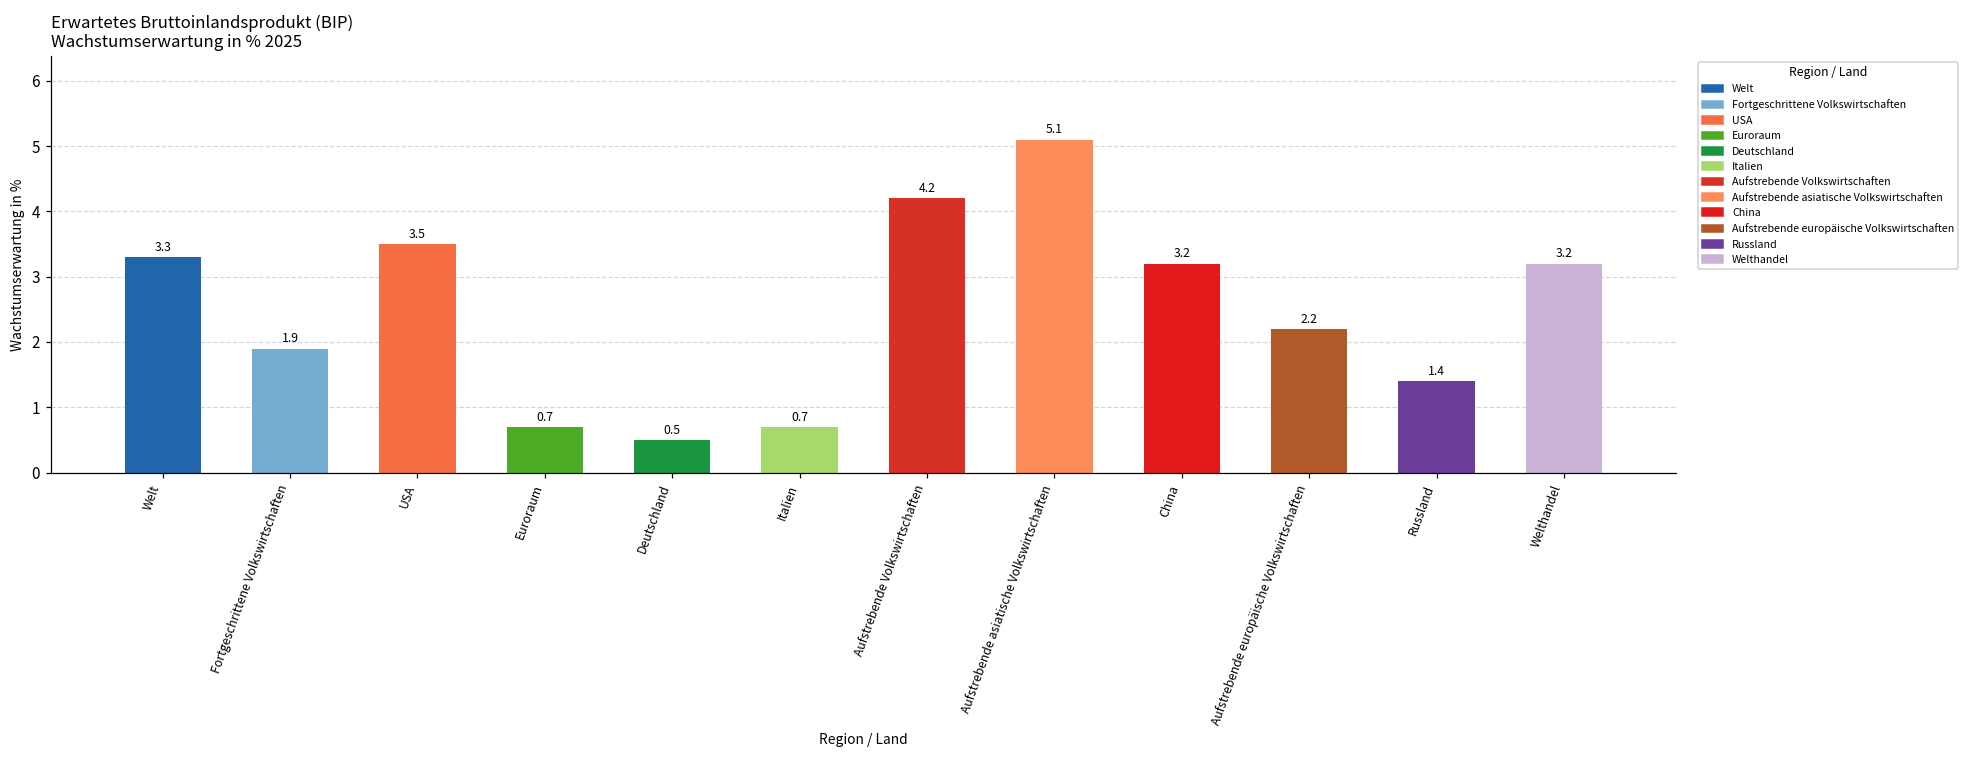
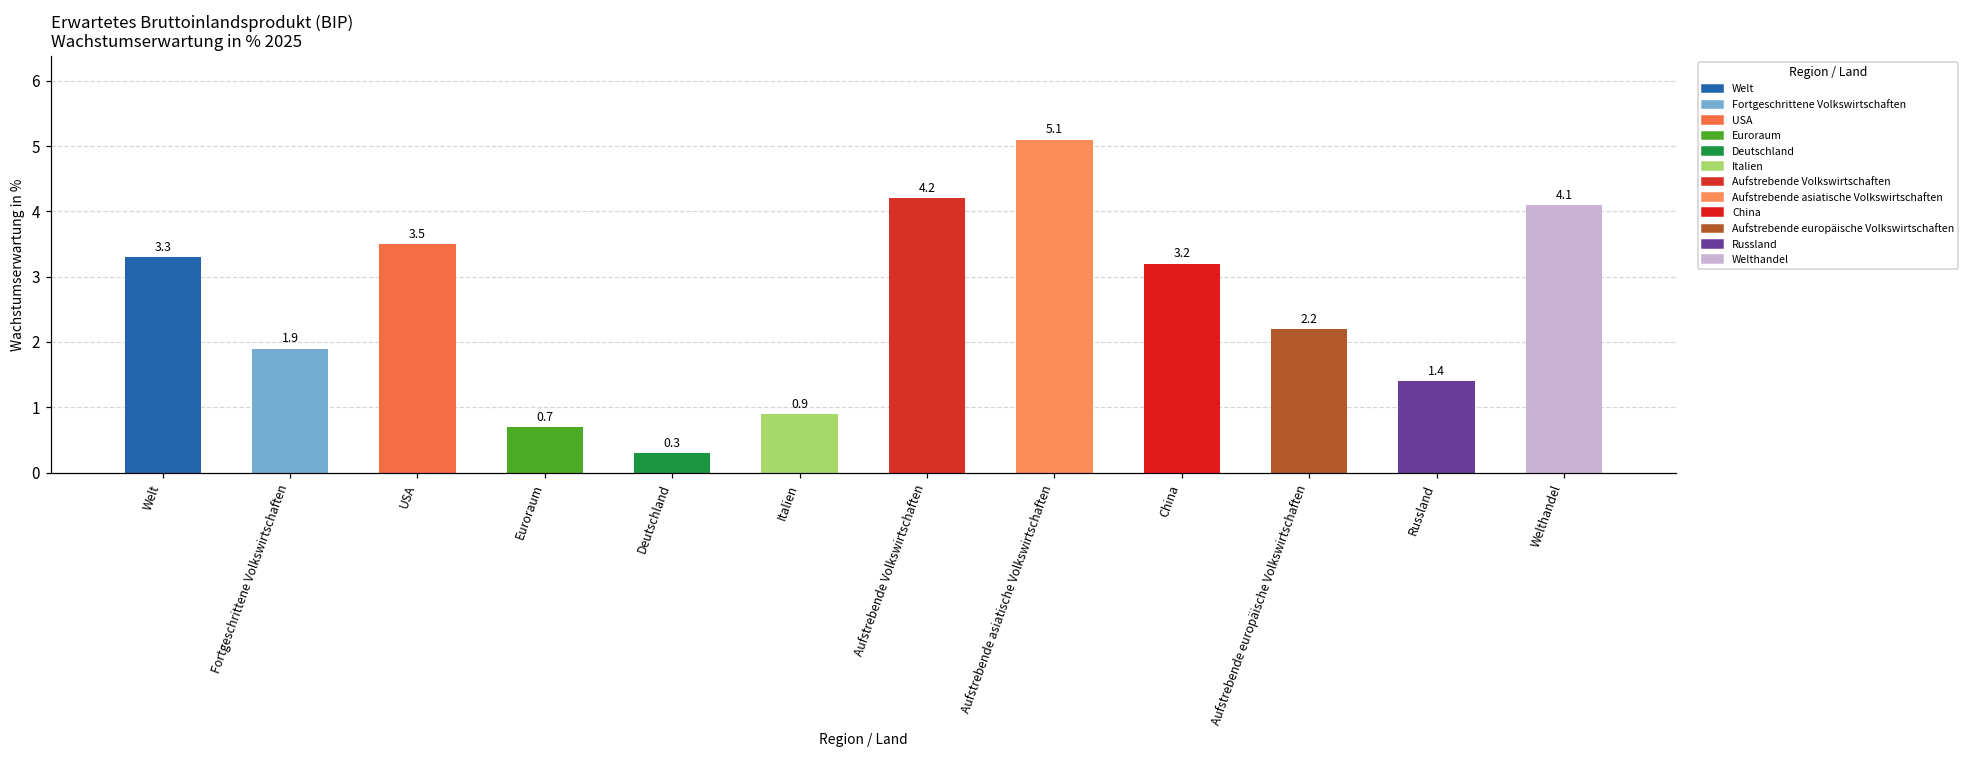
Deutschland: 0.5 -> 0.3
Italien: 0.7 -> 0.9
Welthandel: 3.2 -> 4.1
